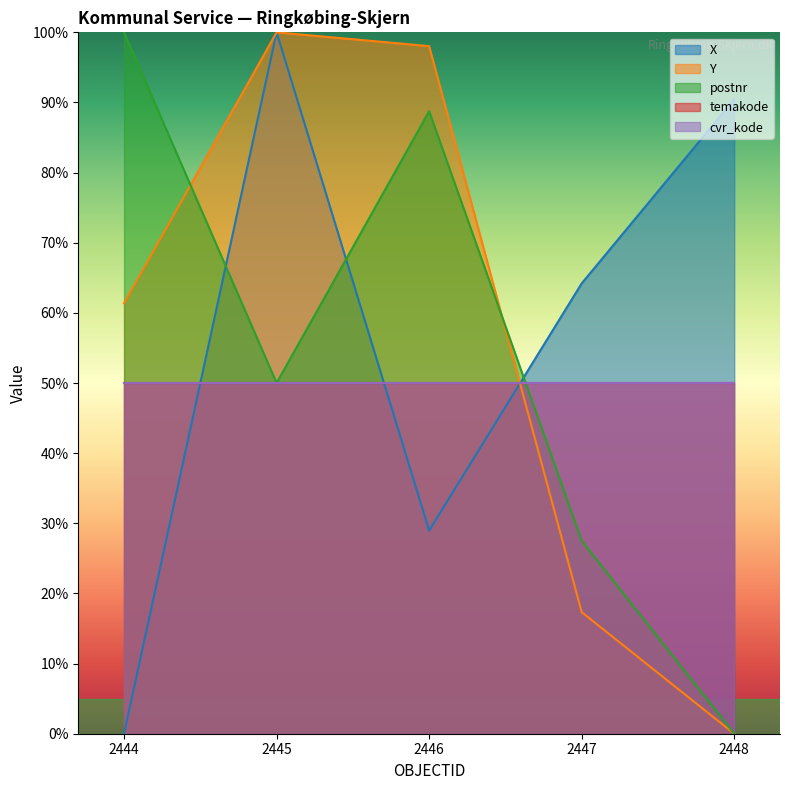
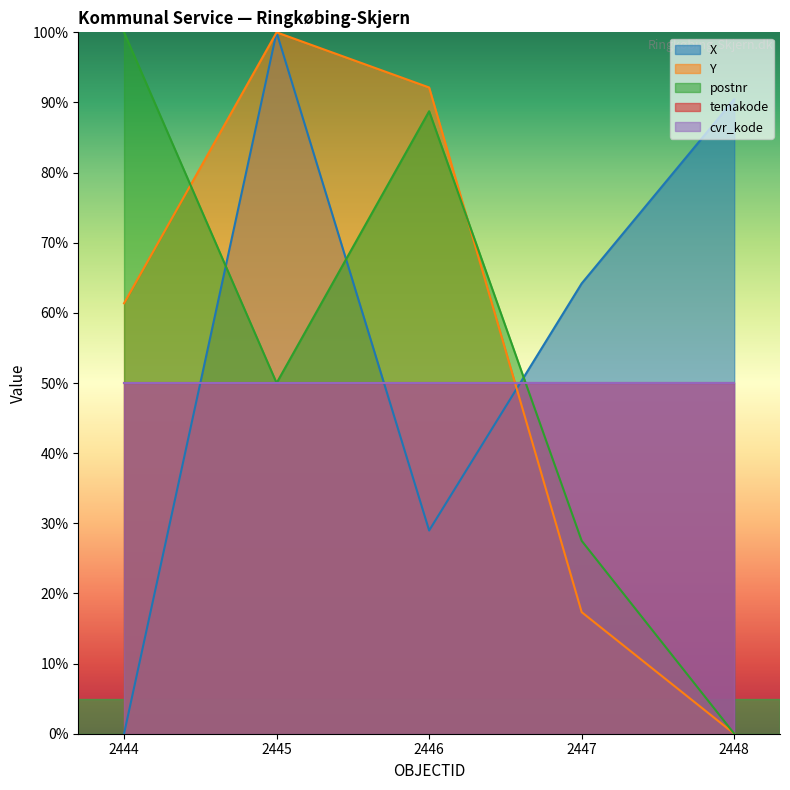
Y, 2446: 98% -> 92%
